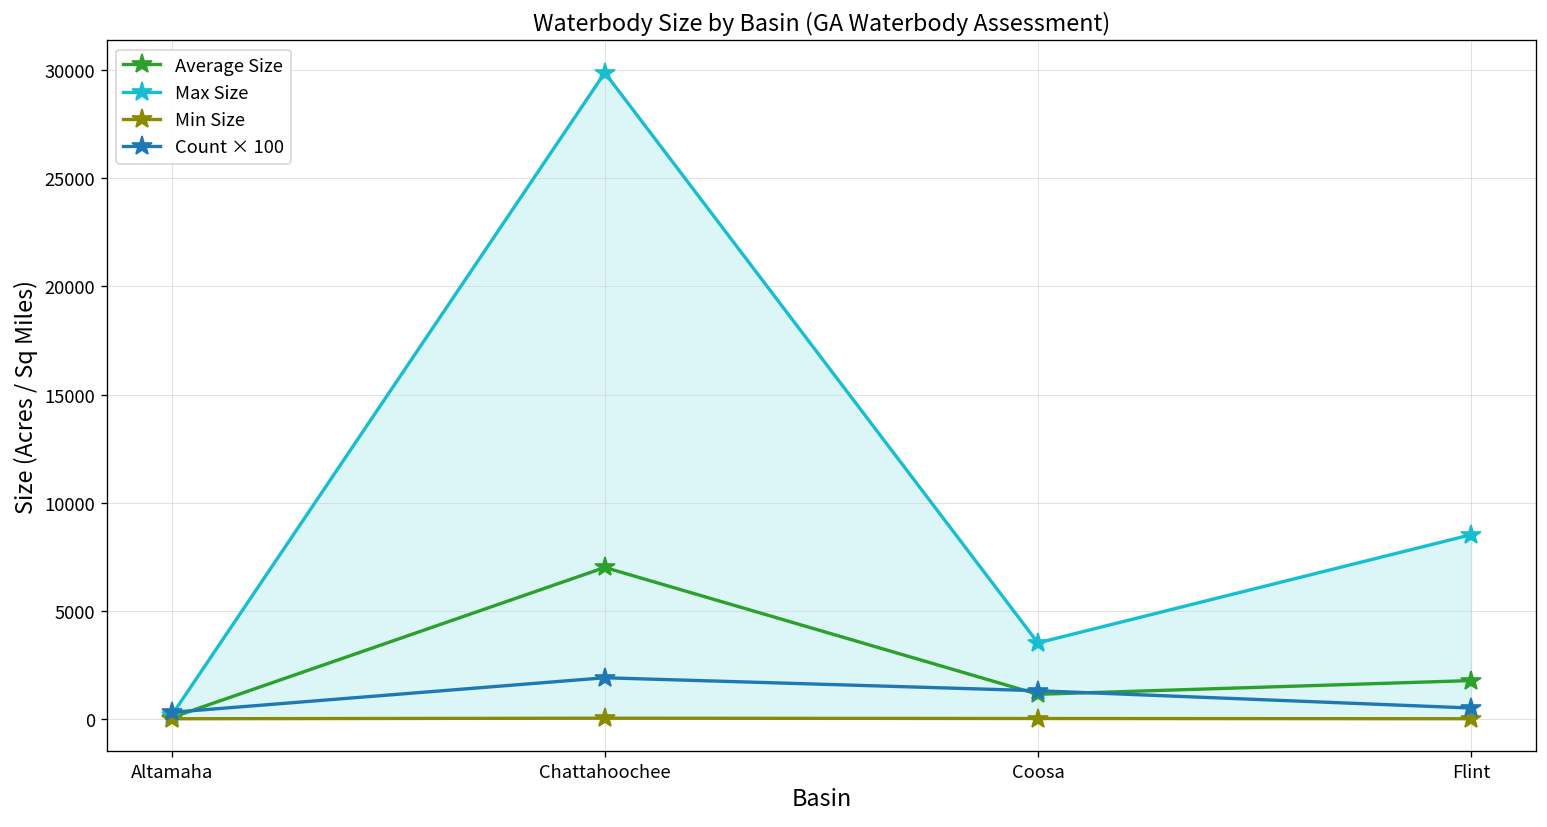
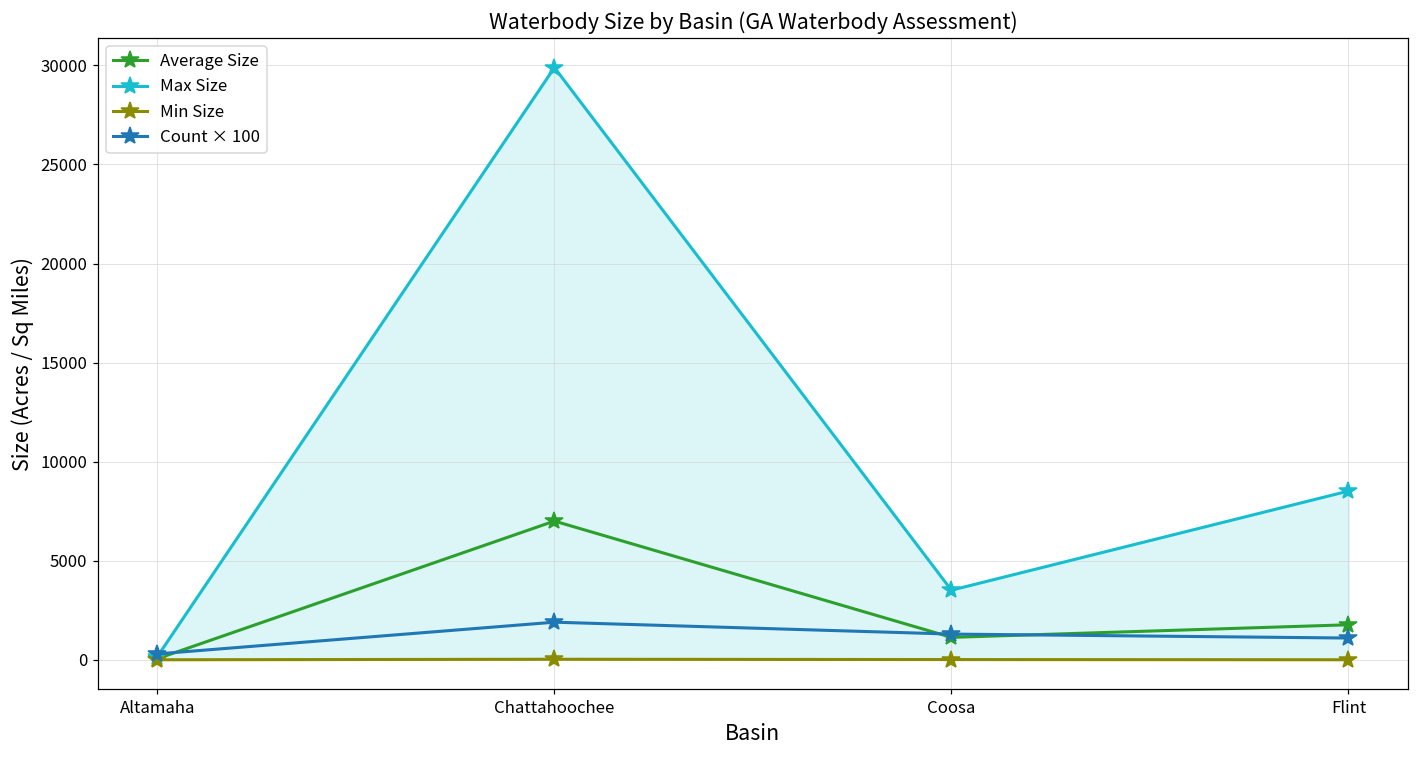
Count × 100, Flint: 500 -> 1100
